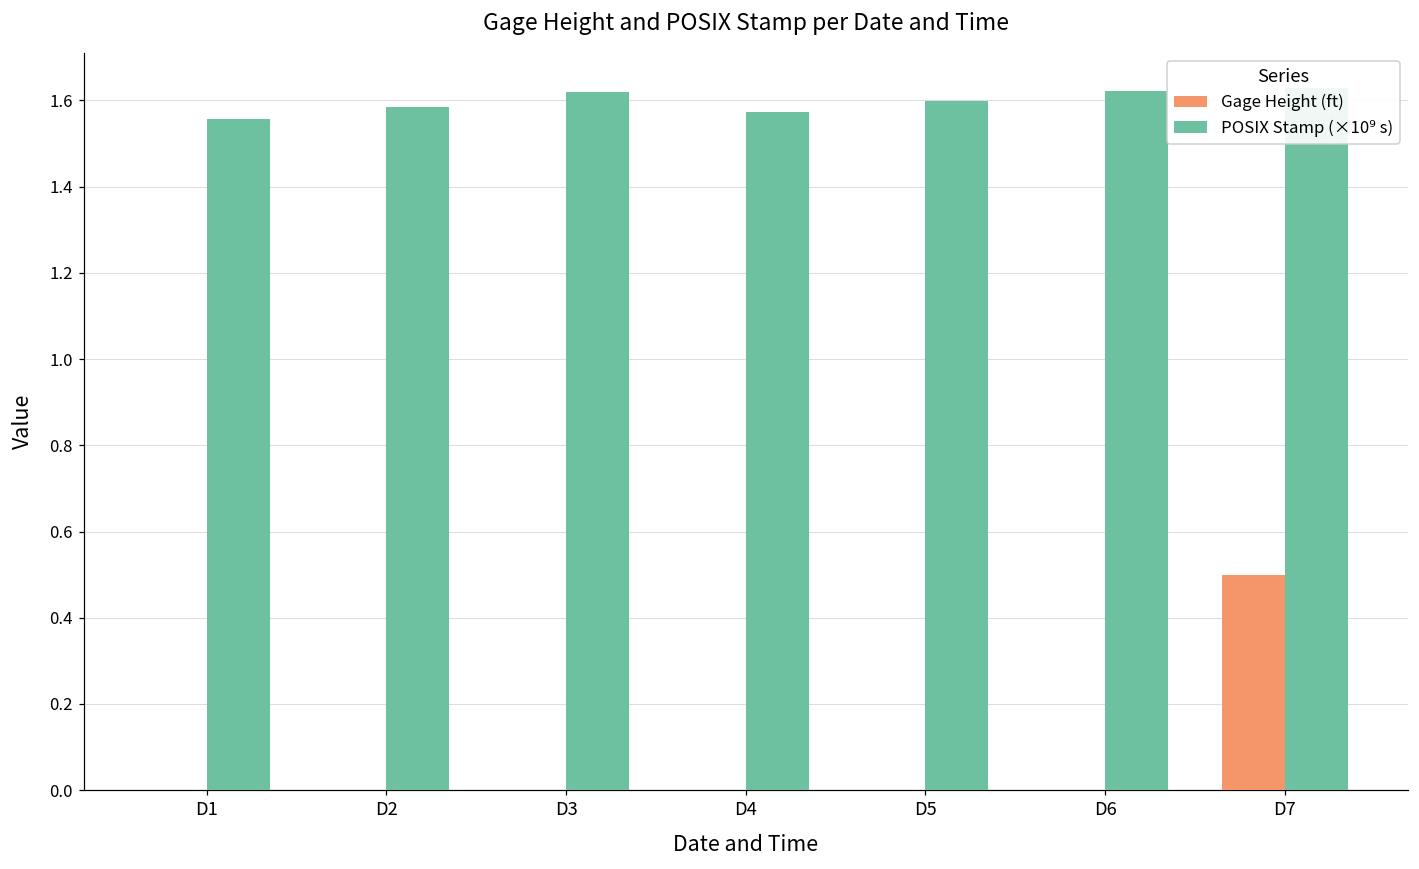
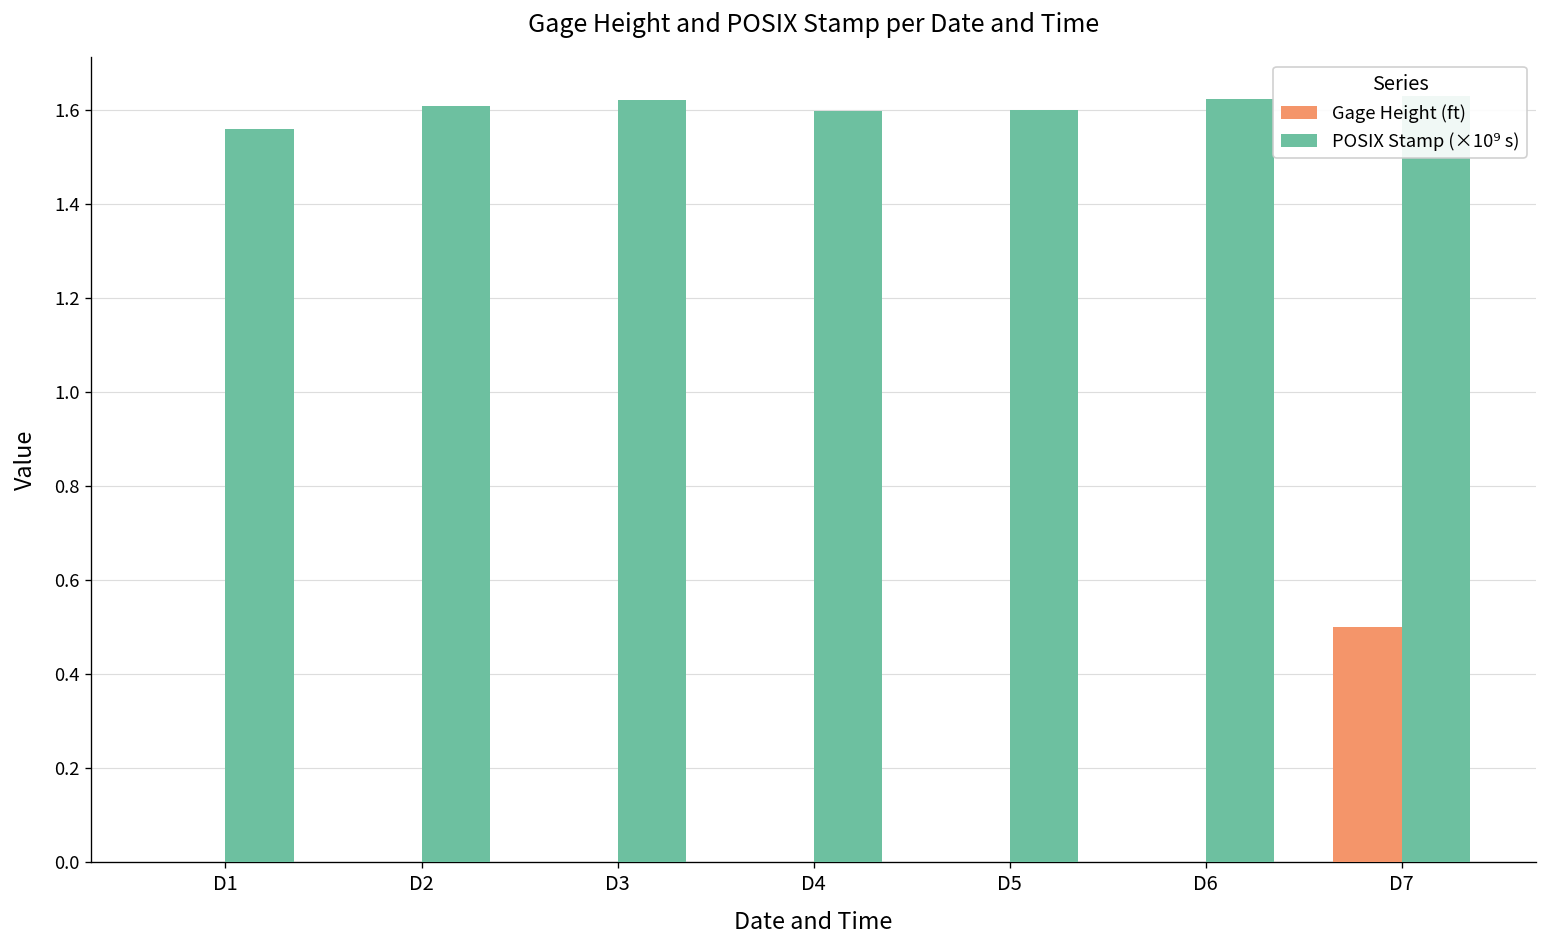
POSIX Stamp (×10⁹ s), D2: 1.59 -> 1.61
POSIX Stamp (×10⁹ s), D4: 1.57 -> 1.60
